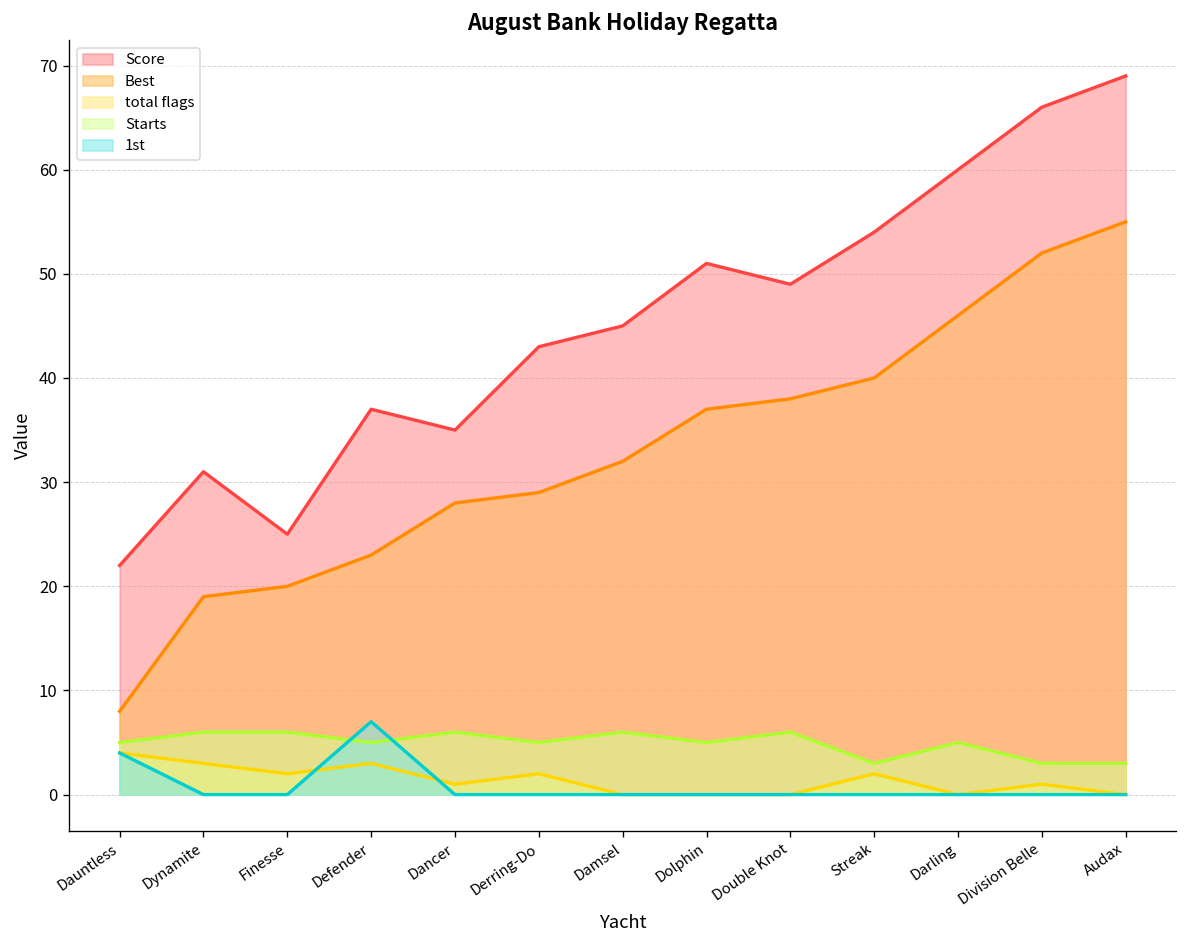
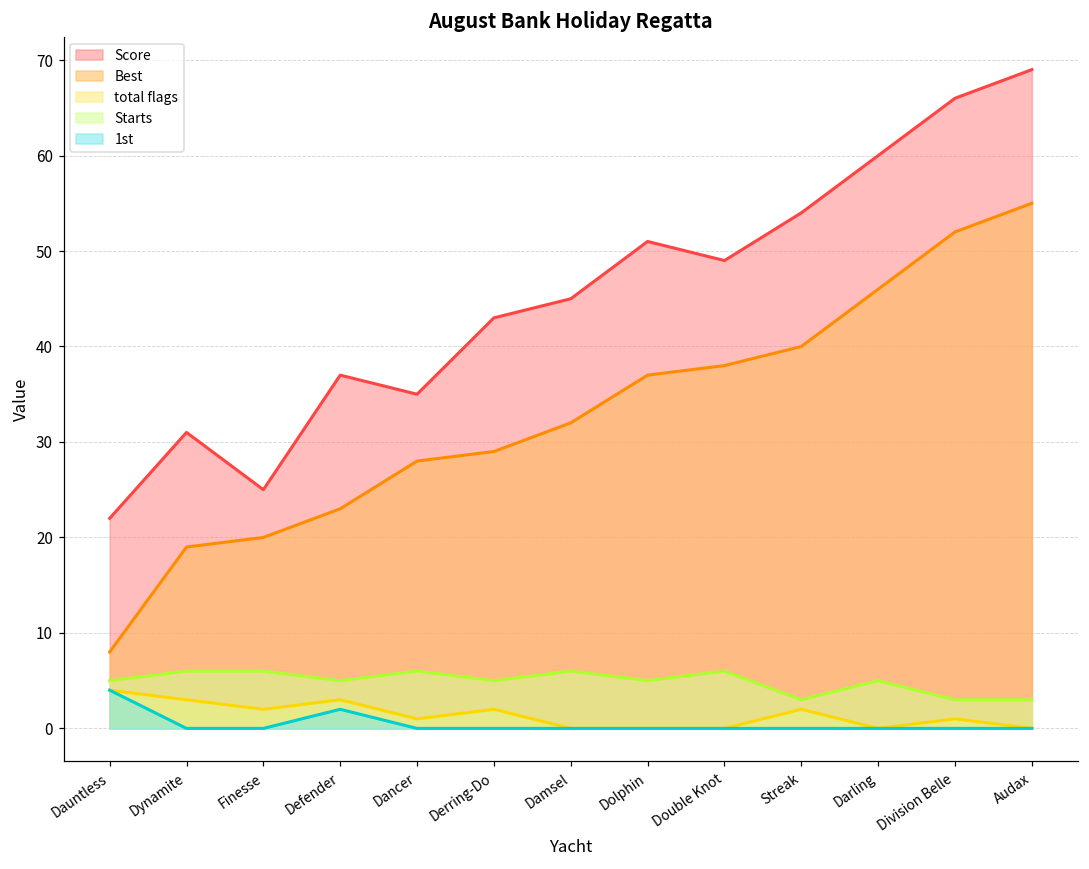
1st, Defender: 7 -> 2
